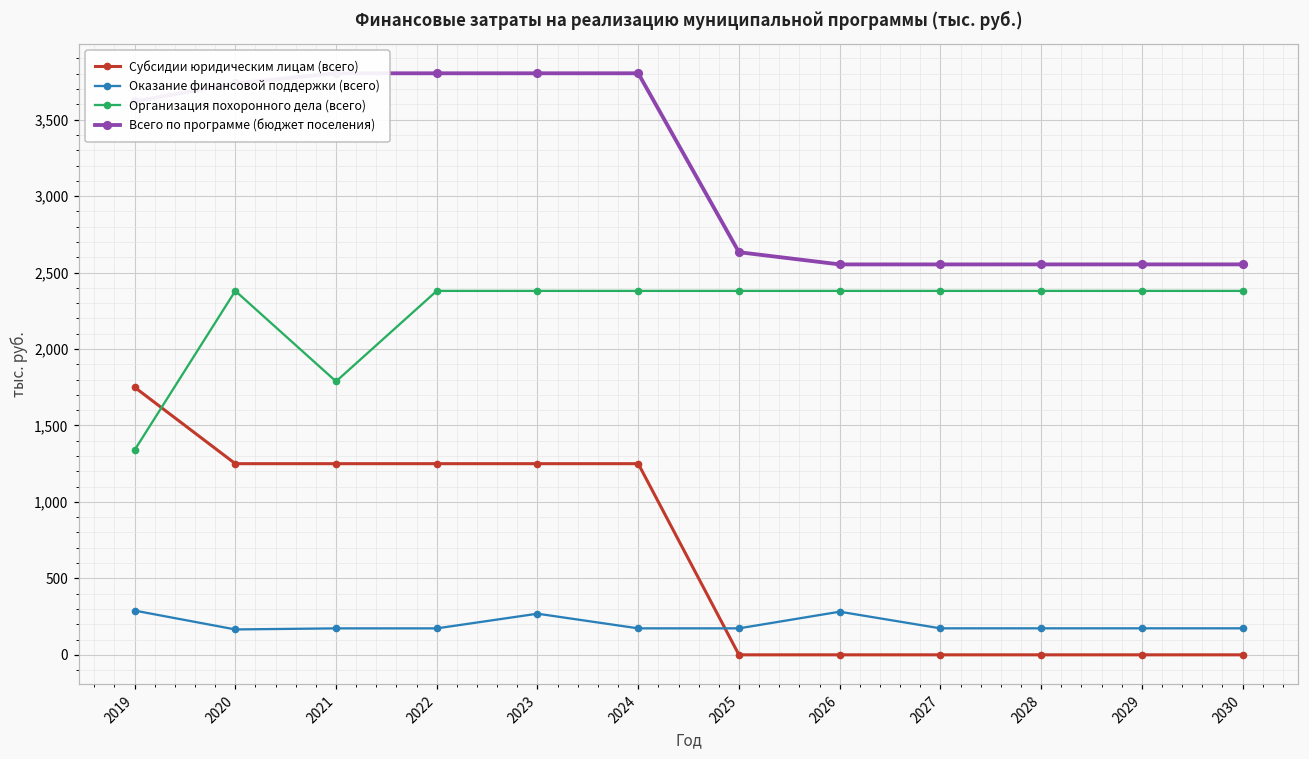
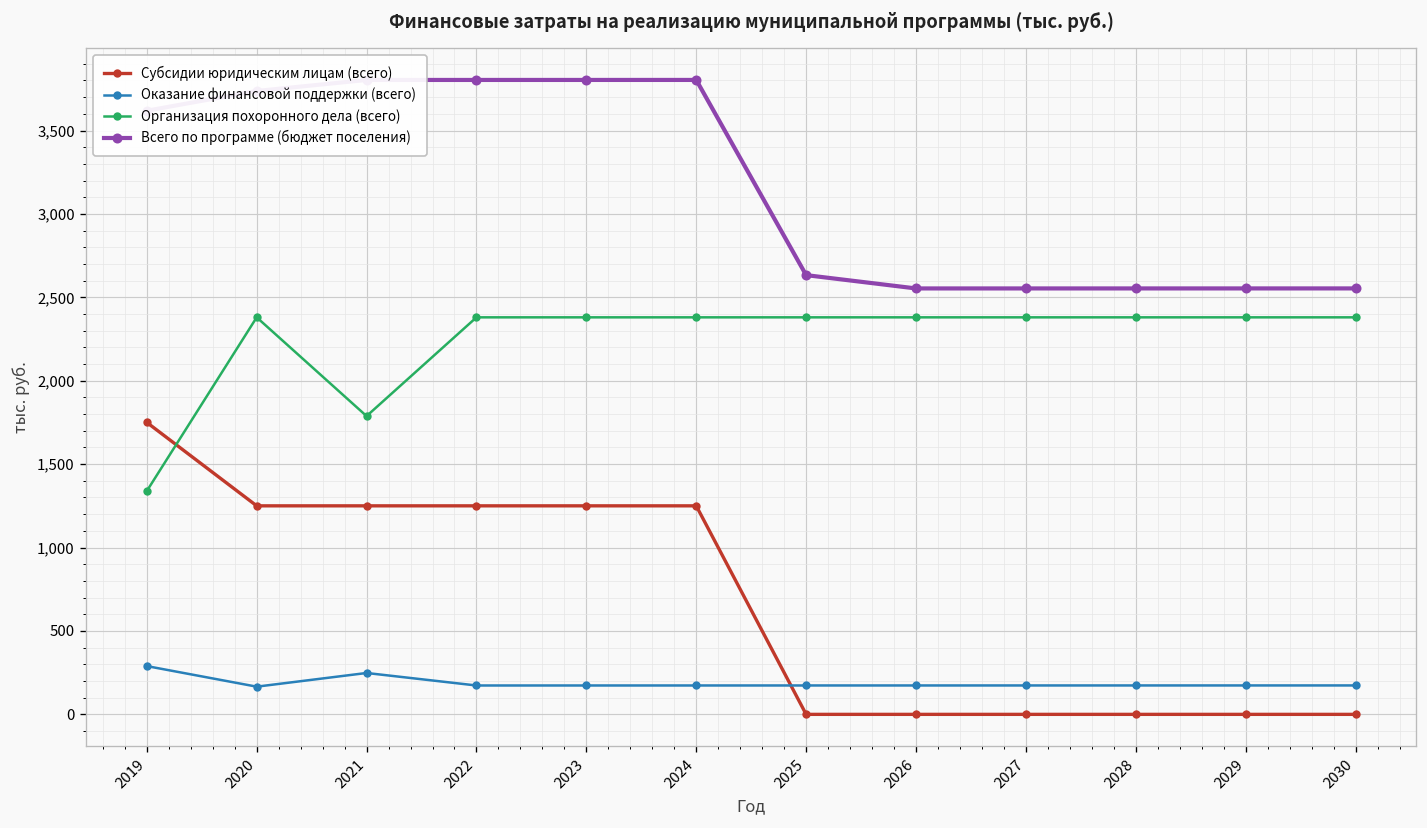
Оказание финансовой поддержки (всего), 2021: 170 -> 250
Оказание финансовой поддержки (всего), 2023: 270 -> 170
Оказание финансовой поддержки (всего), 2026: 280 -> 170
